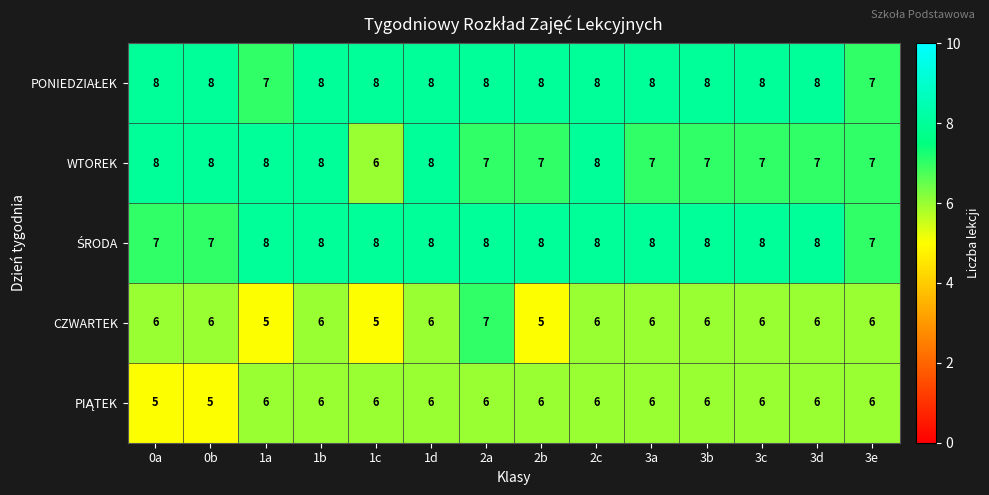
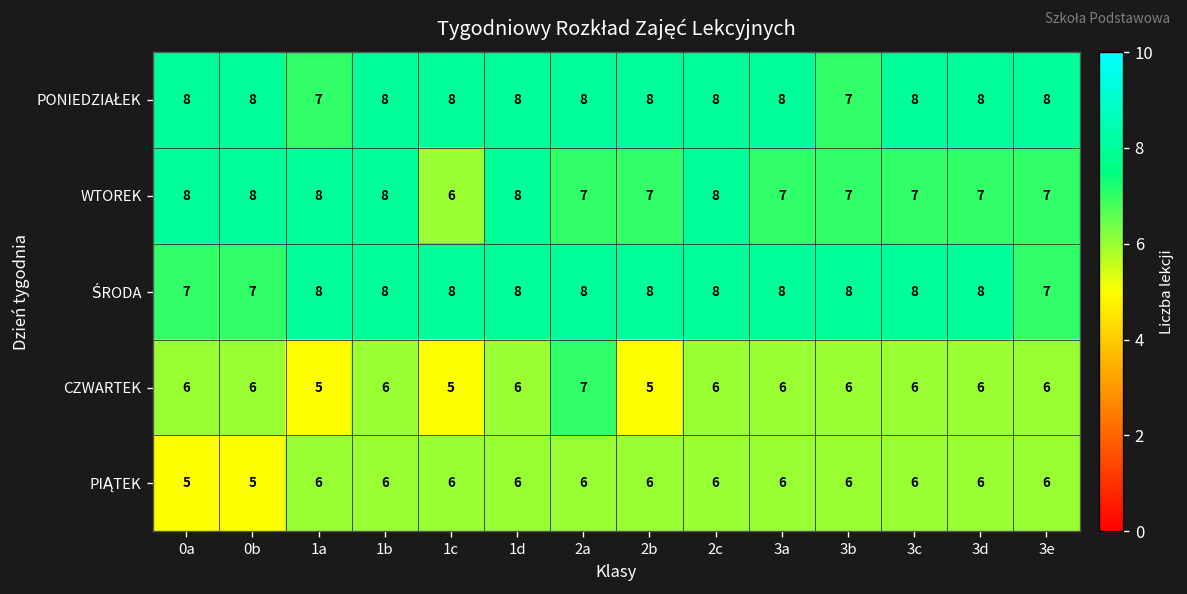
PONIEDZIAŁEK, 3b: 8 -> 7
PONIEDZIAŁEK, 3e: 7 -> 8
